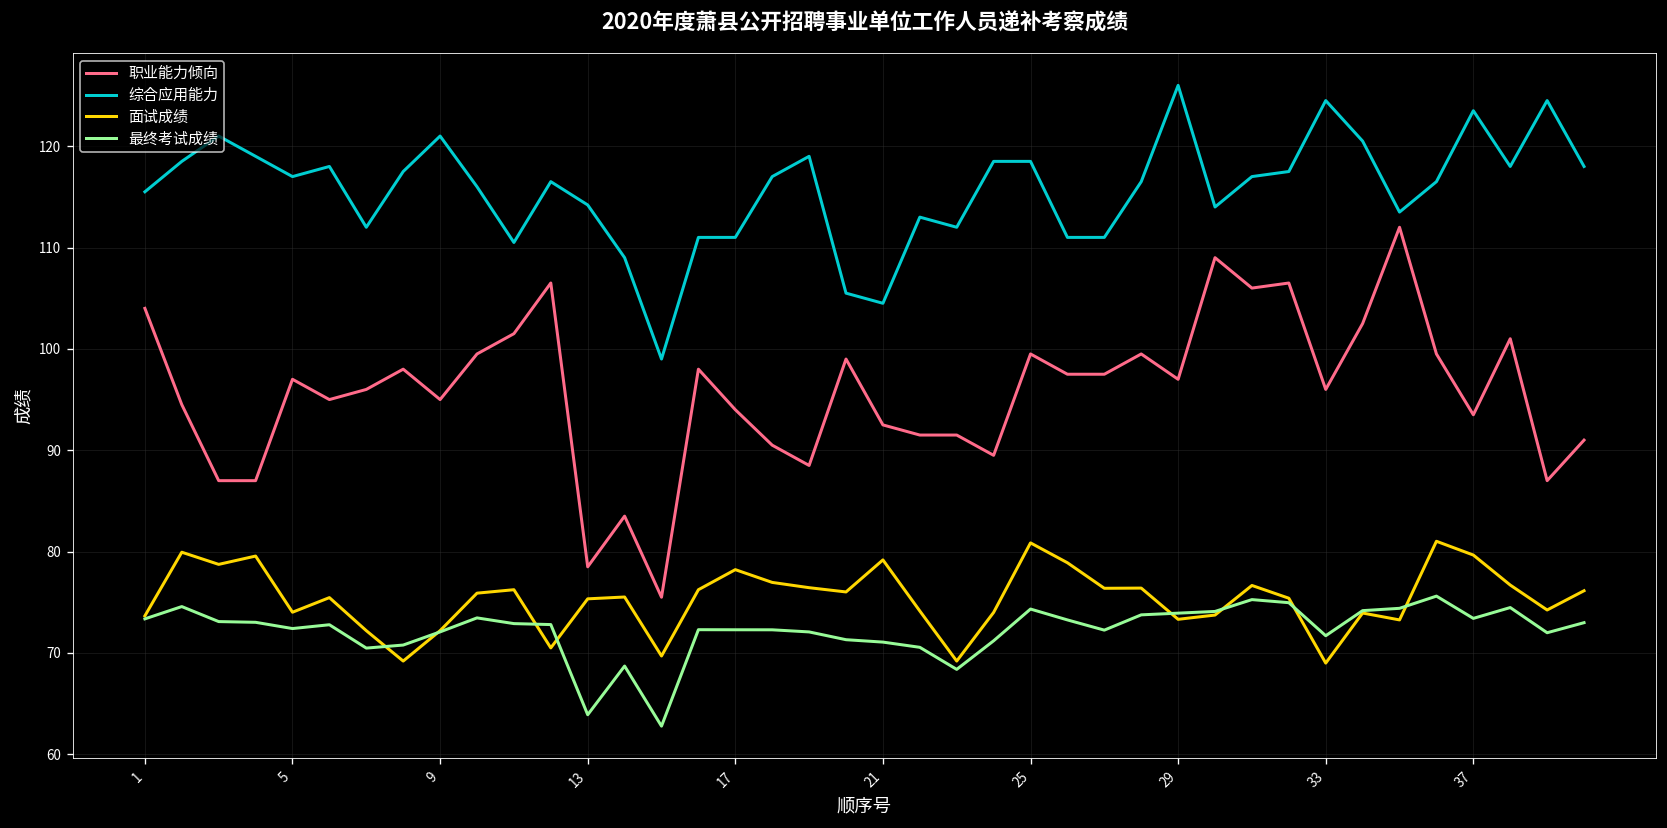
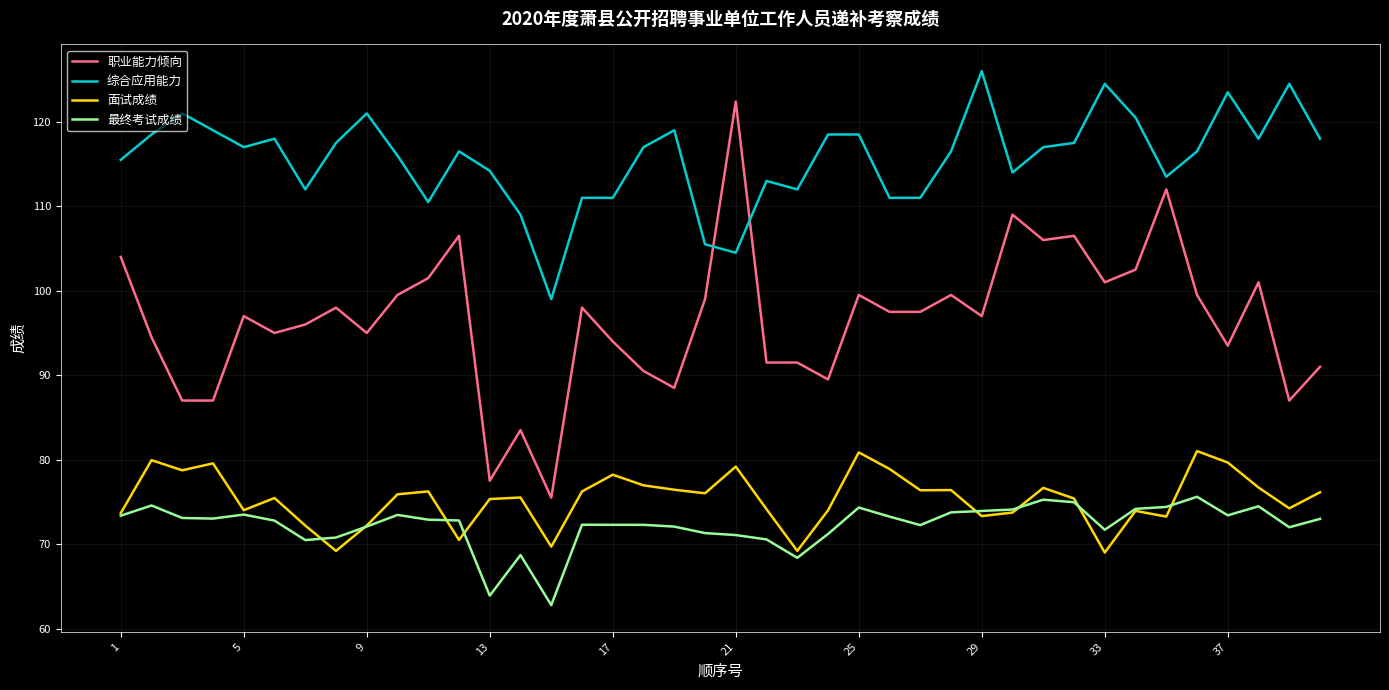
最终考试成绩, 5: 72 -> 74
职业能力倾向, 13: 79 -> 78
职业能力倾向, 21: 93 -> 122
职业能力倾向, 33: 96 -> 101
